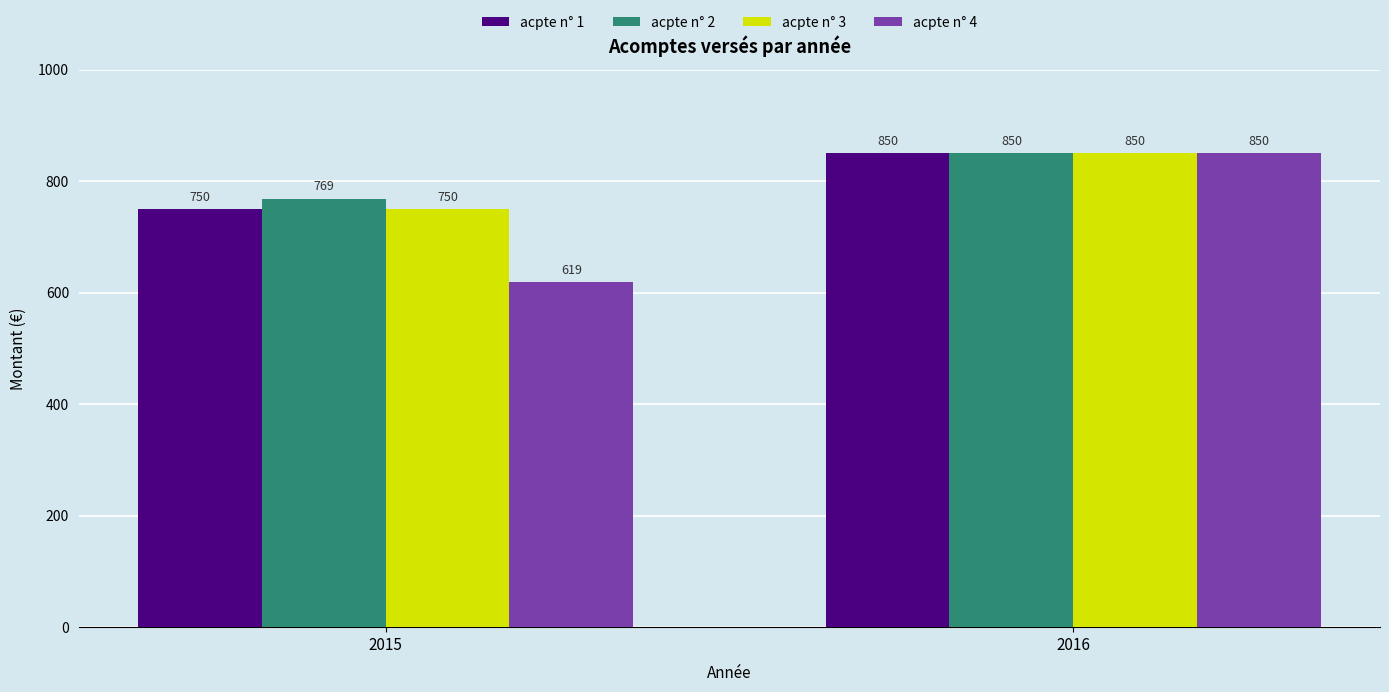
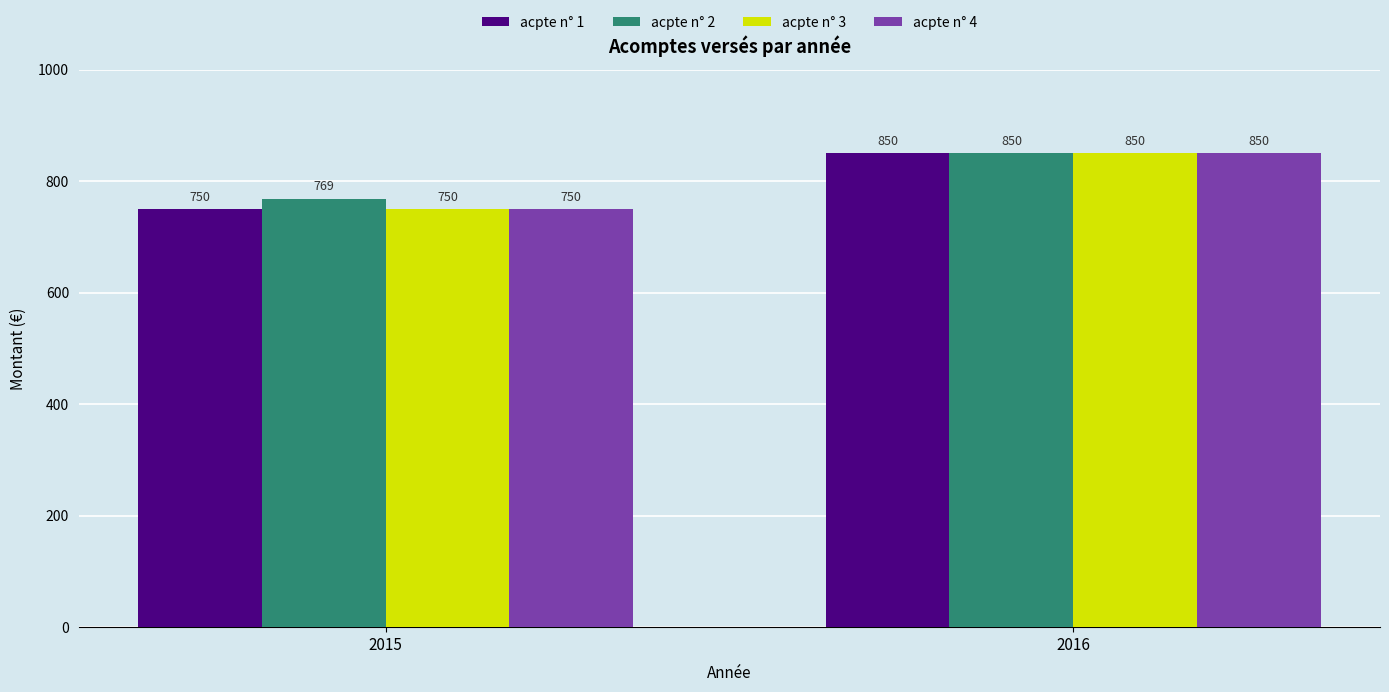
acpte n° 4, 2015: 619 -> 750
